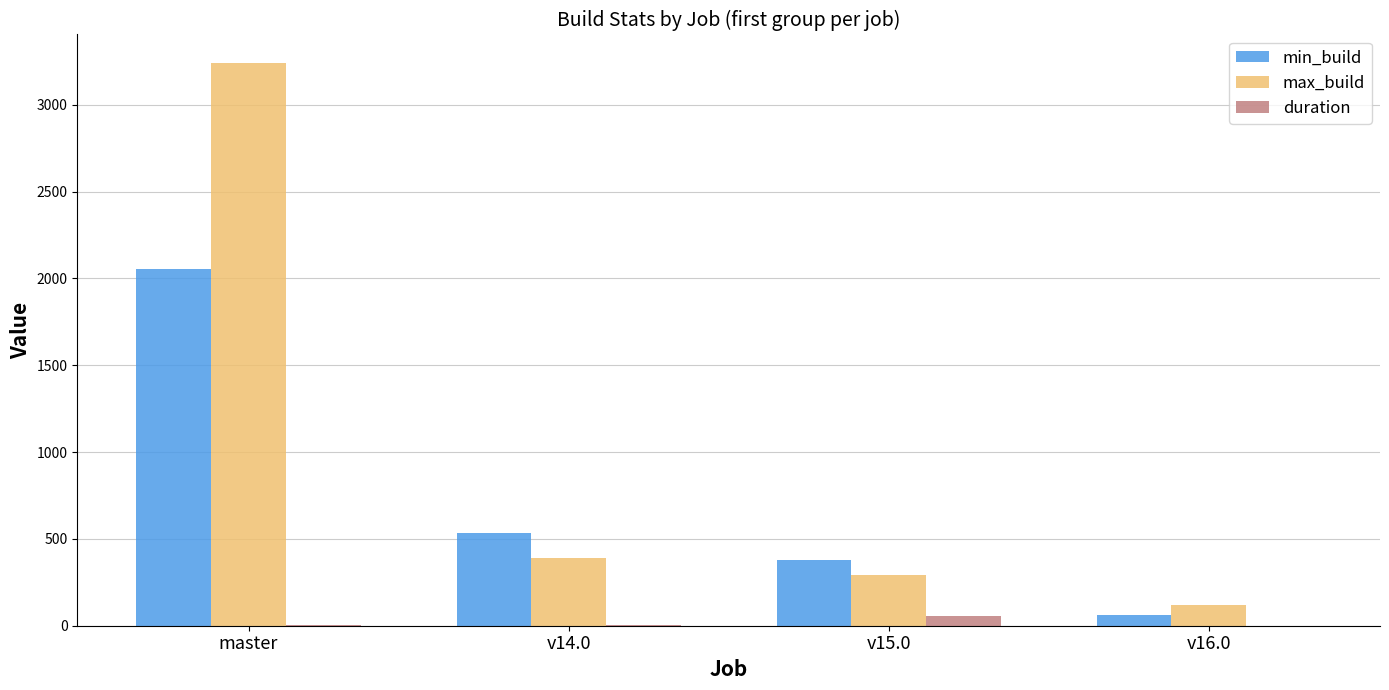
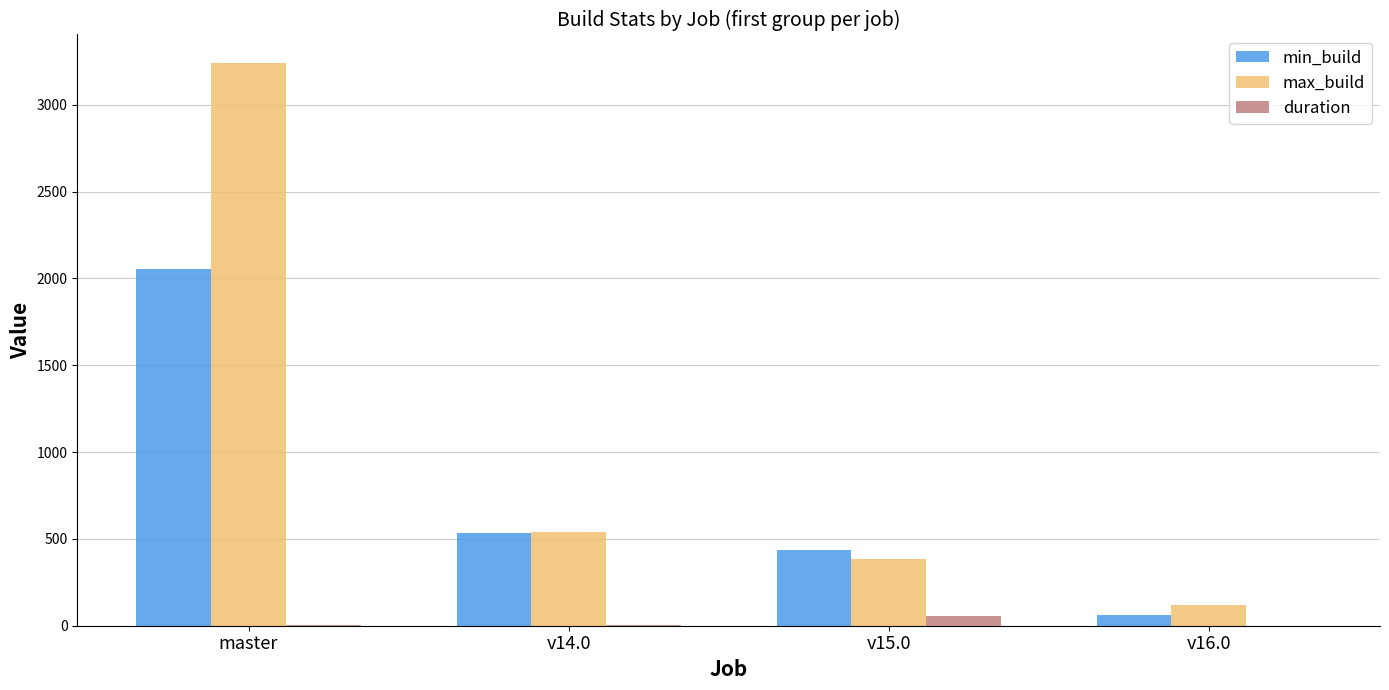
max_build, v14.0: 390 -> 540
min_build, v15.0: 380 -> 440
max_build, v15.0: 290 -> 380
